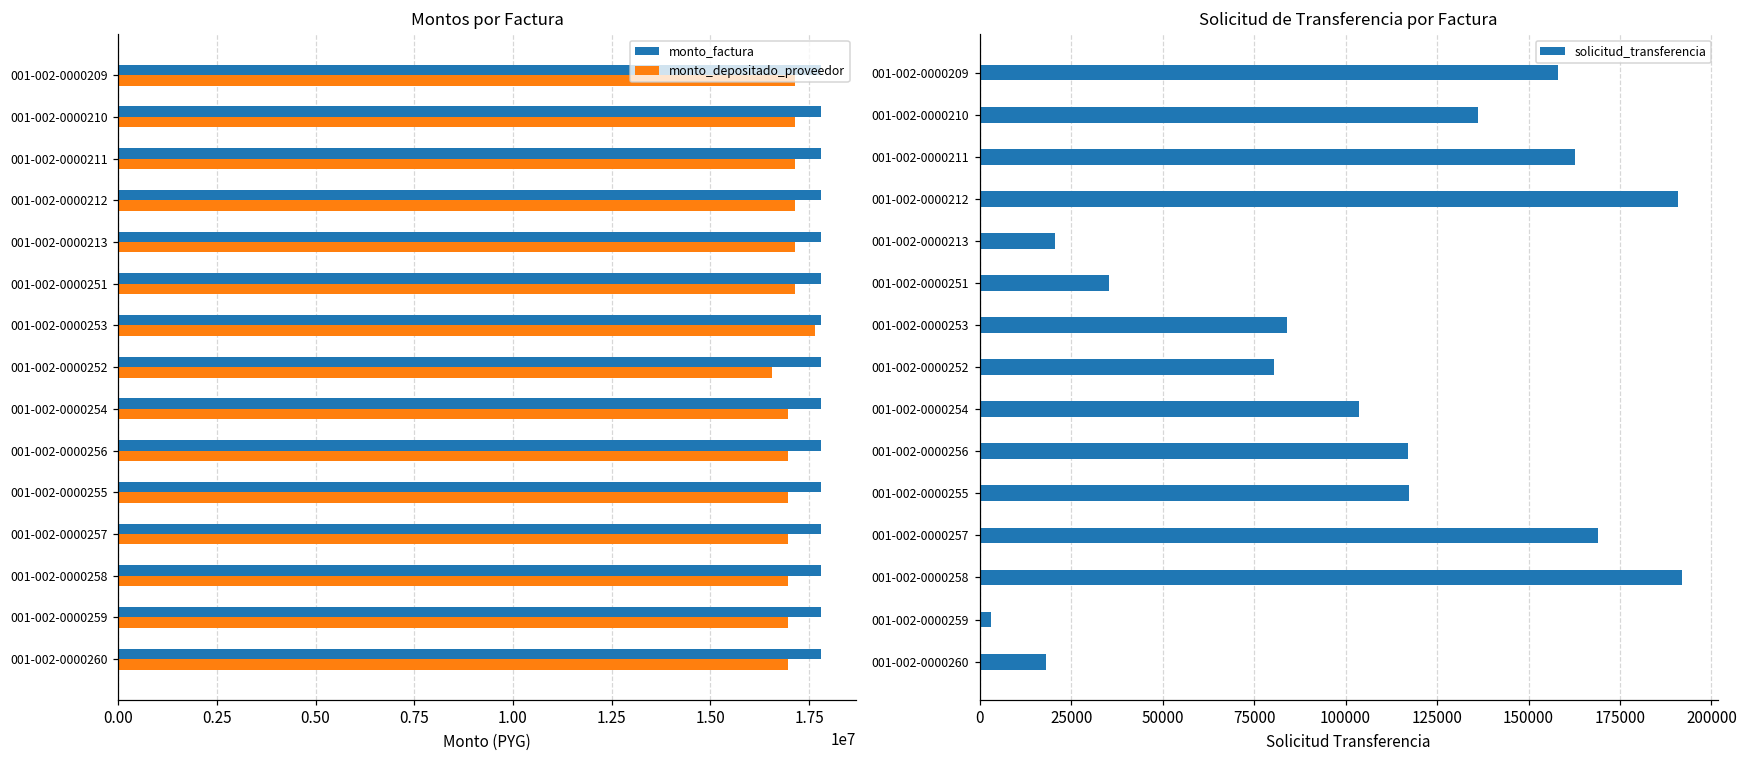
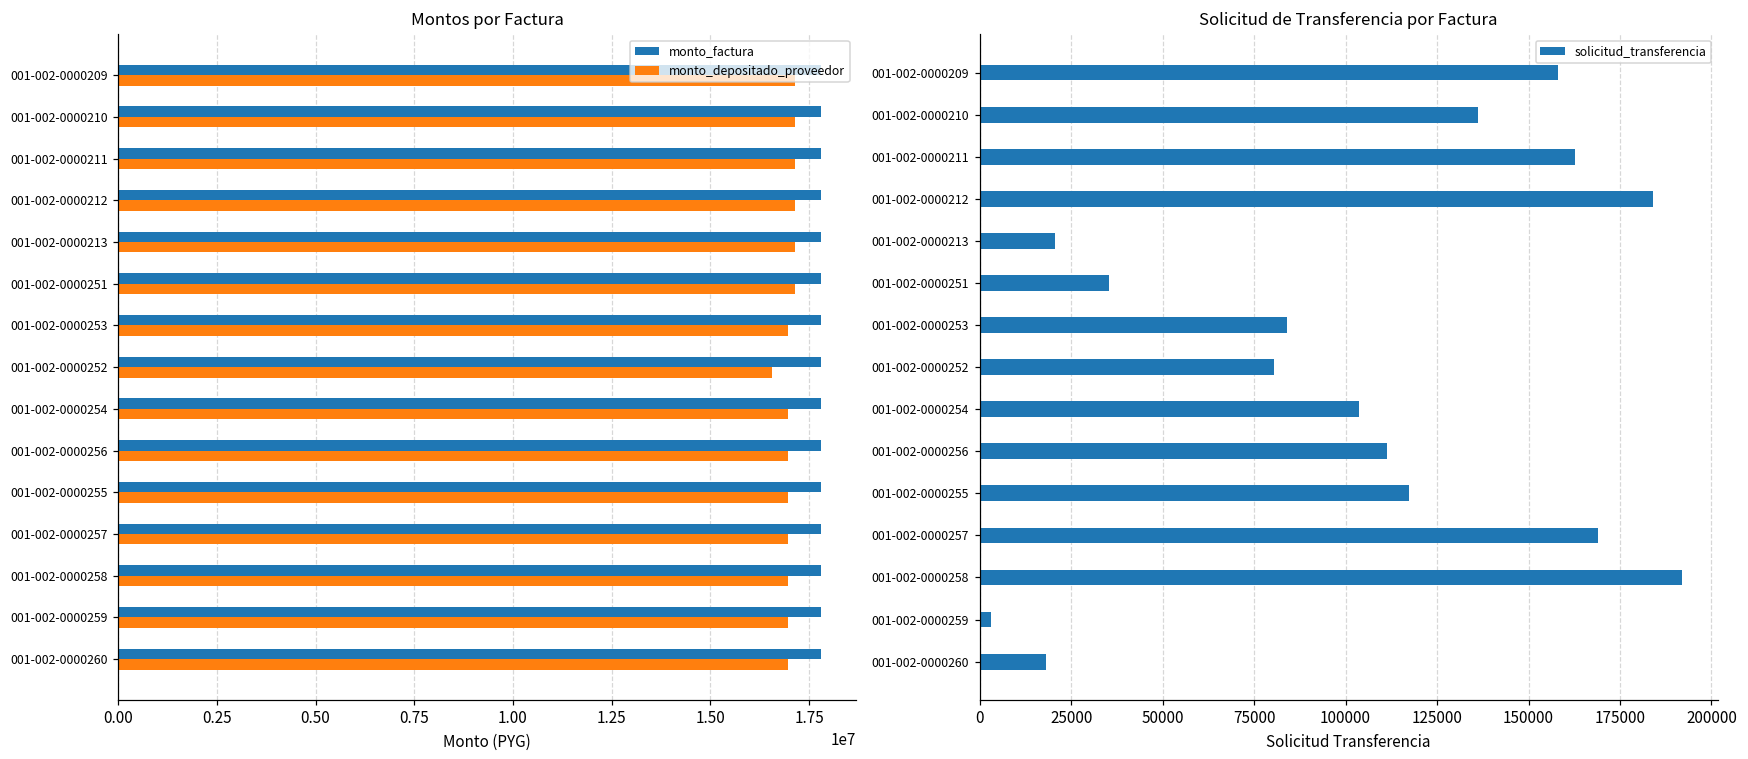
Montos por Factura, monto_depositado_proveedor, 001-002-0000253: 17700000 -> 17000000
Solicitud de Transferencia por Factura, 001-002-0000212: 191000 -> 184000
Solicitud de Transferencia por Factura, 001-002-0000256: 117000 -> 111000
